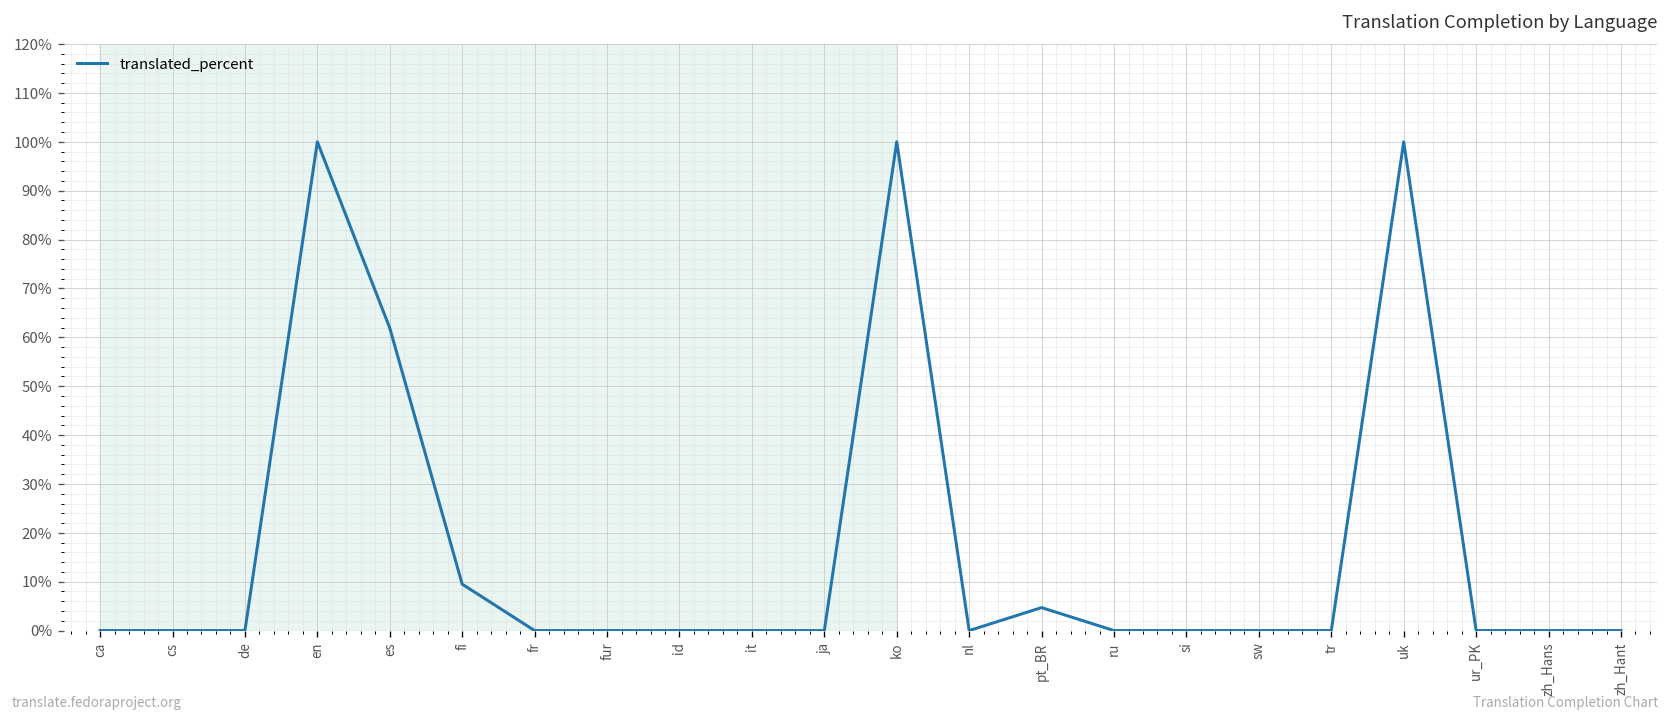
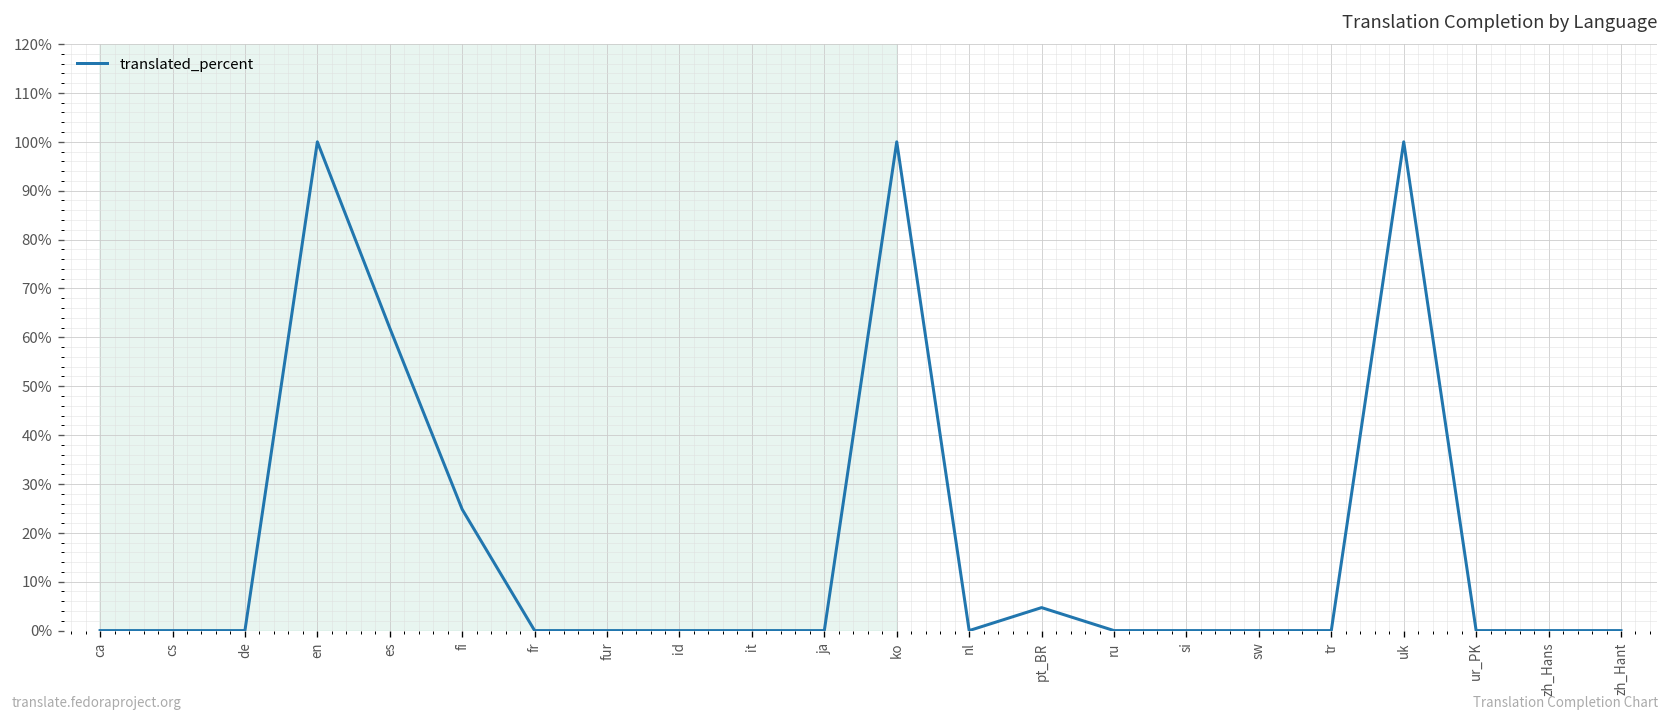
fi: 10% -> 25%
